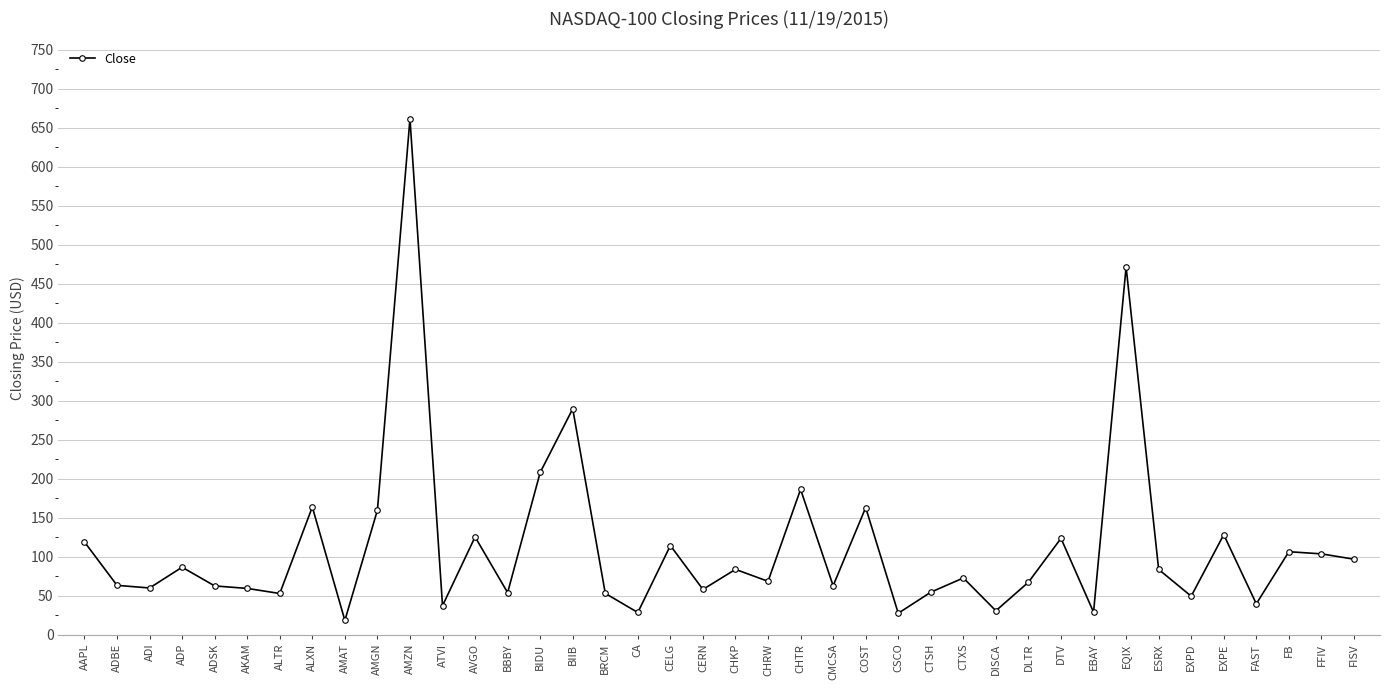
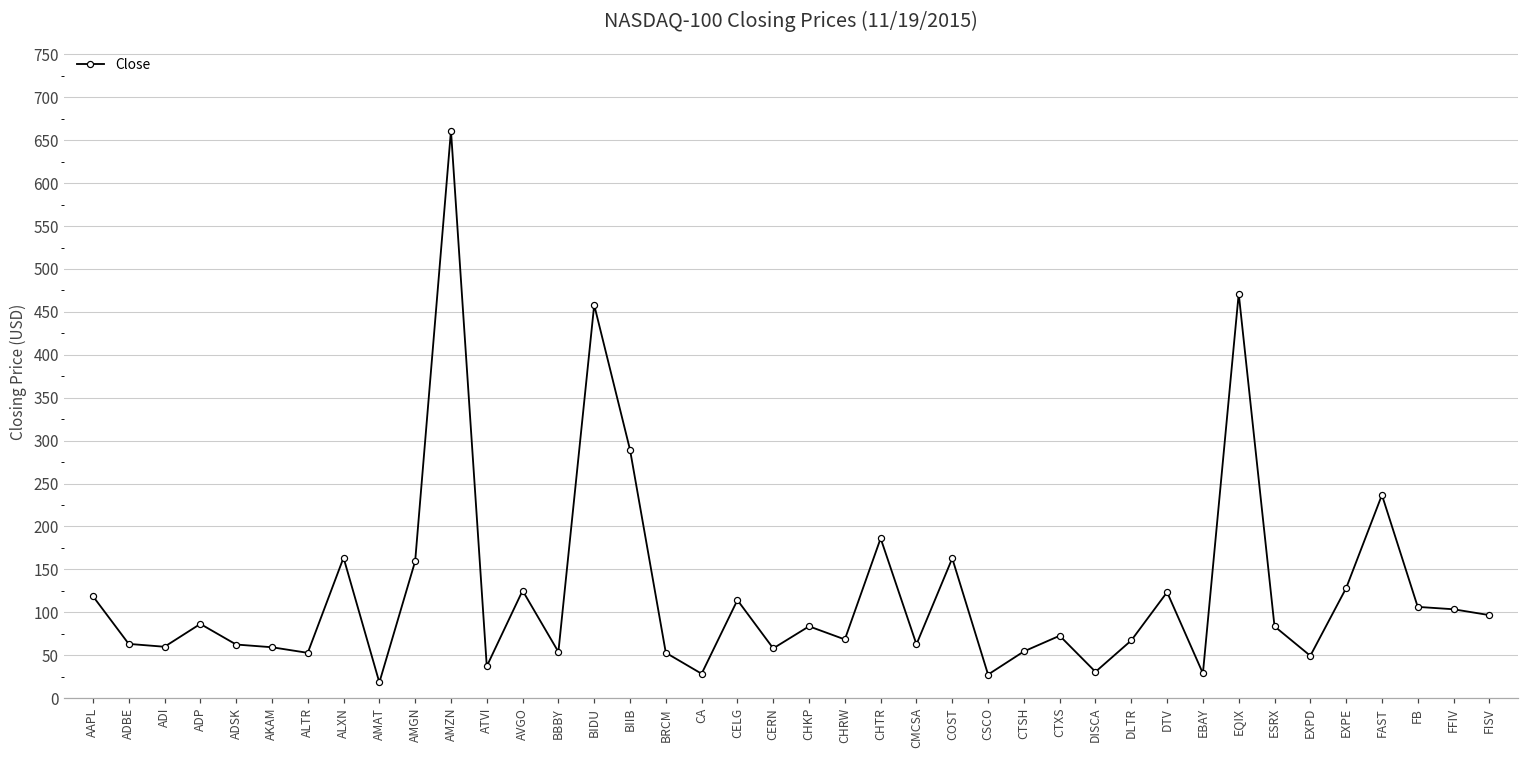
BIDU: 210 -> 460
FAST: 40 -> 240
